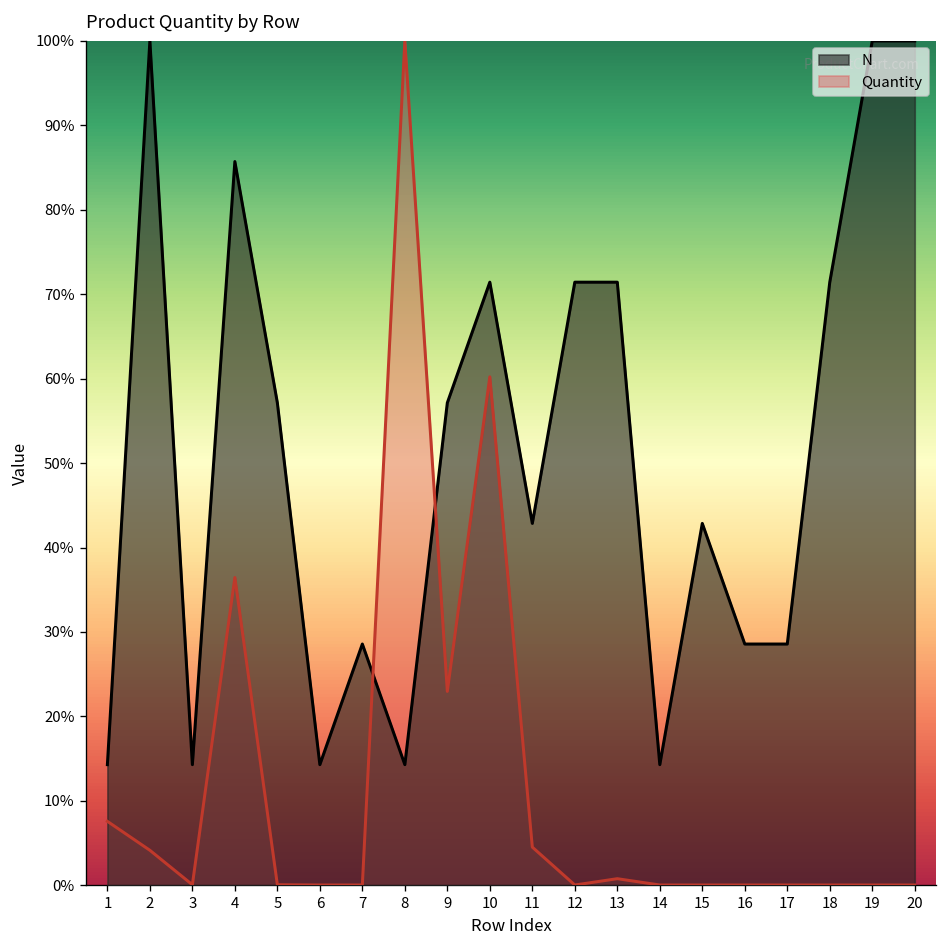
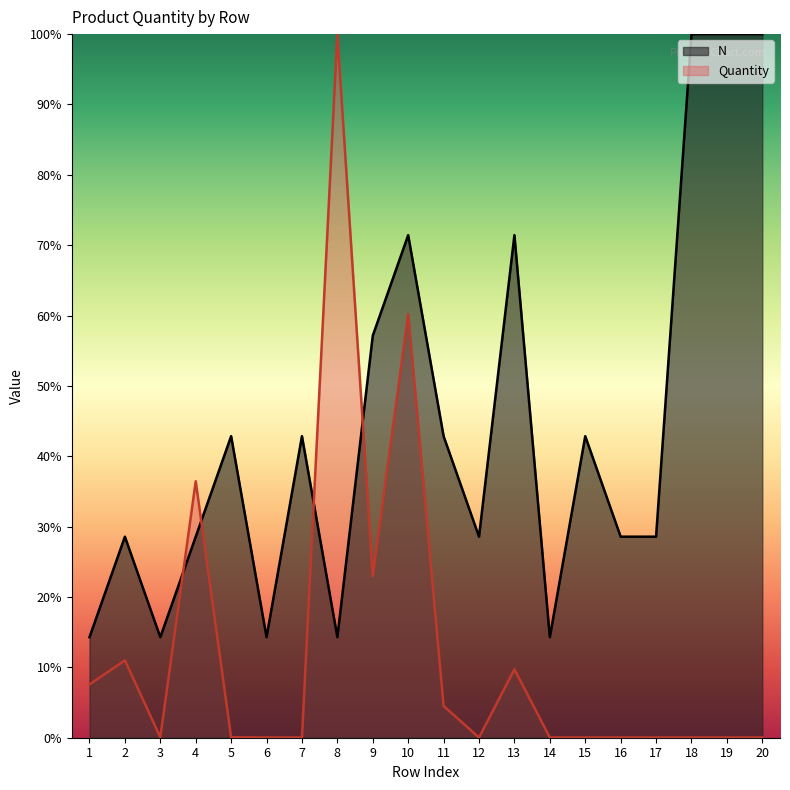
N, 2: 100% -> 29%
Quantity, 2: 4% -> 11%
N, 4: 86% -> 29%
N, 5: 57% -> 43%
N, 7: 29% -> 43%
N, 12: 71% -> 29%
Quantity, 13: 1% -> 10%
N, 18: 71% -> 100%
